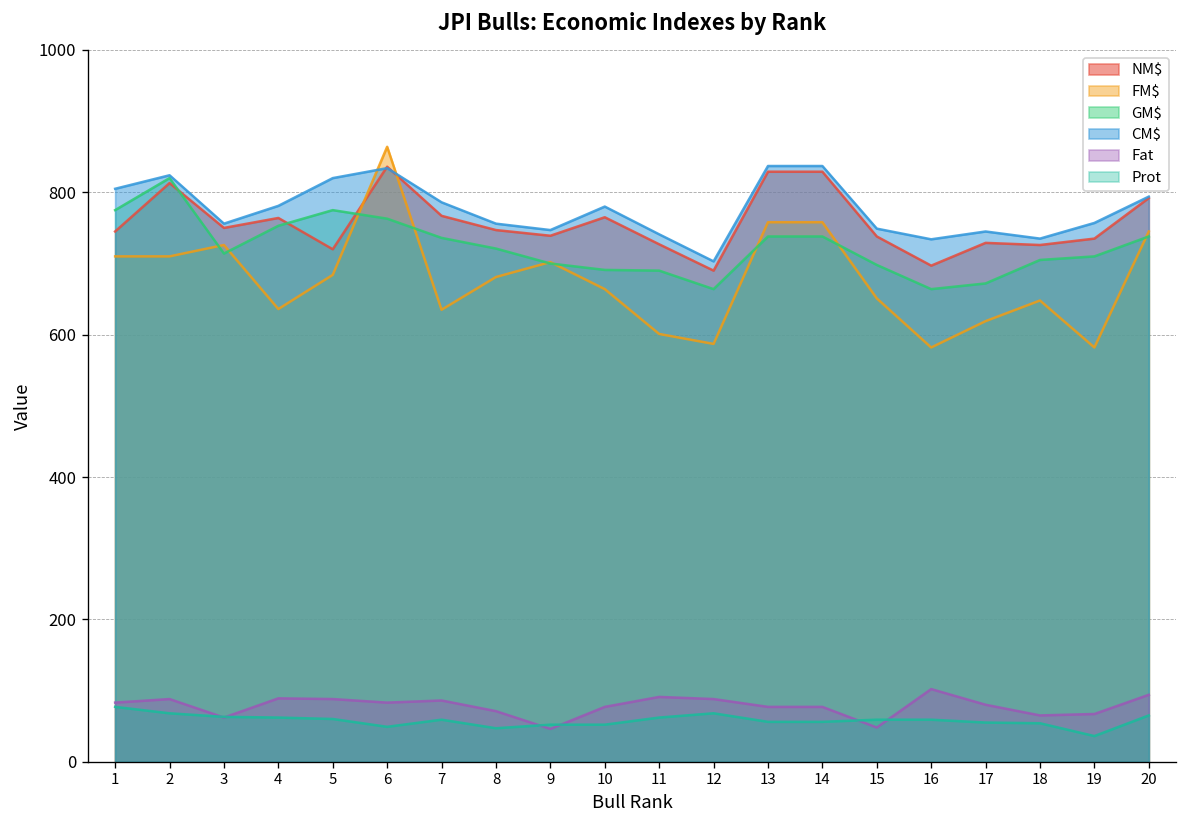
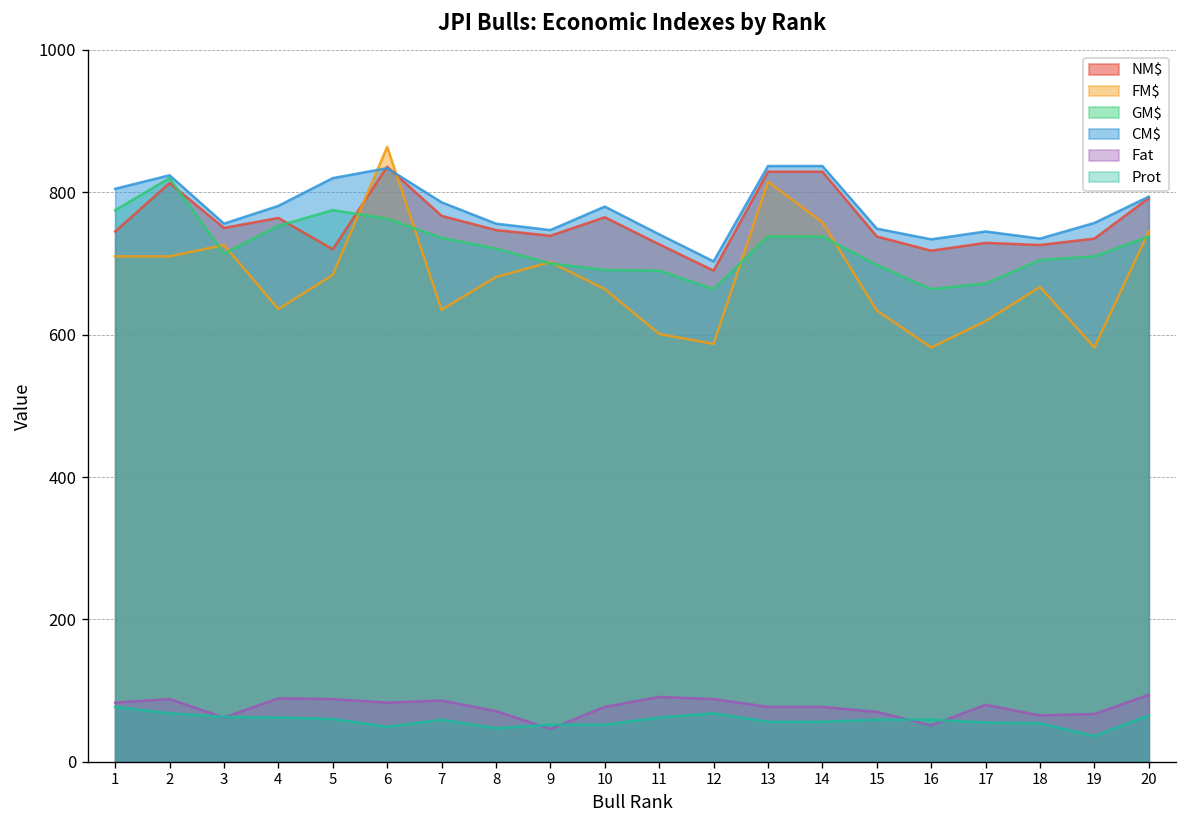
FM$, 13: 760 -> 820
FM$, 15: 650 -> 630
Fat, 15: 50 -> 70
NM$, 16: 700 -> 720
Fat, 16: 100 -> 50
FM$, 18: 650 -> 670
